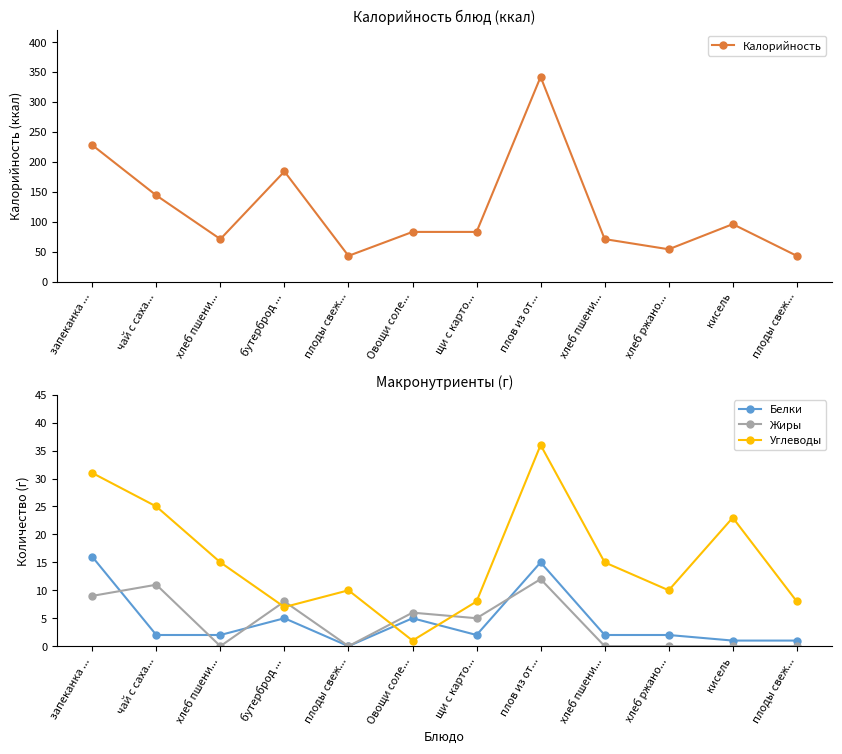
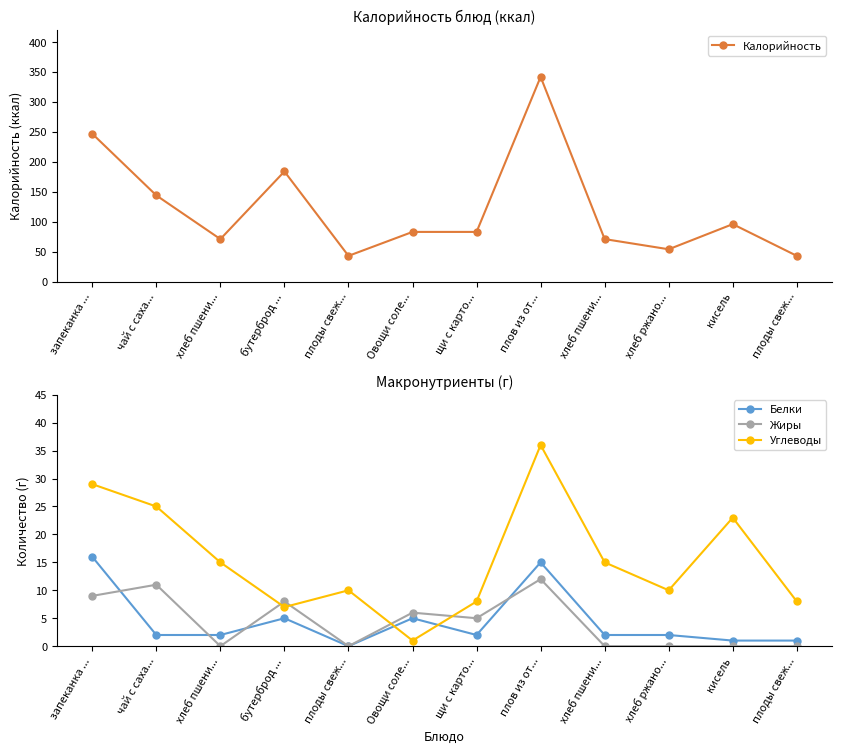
Калорийность блюд (ккал), запеканка ...: 230 -> 250
Макронутриенты (г), Углеводы, запеканка ...: 31 -> 29
